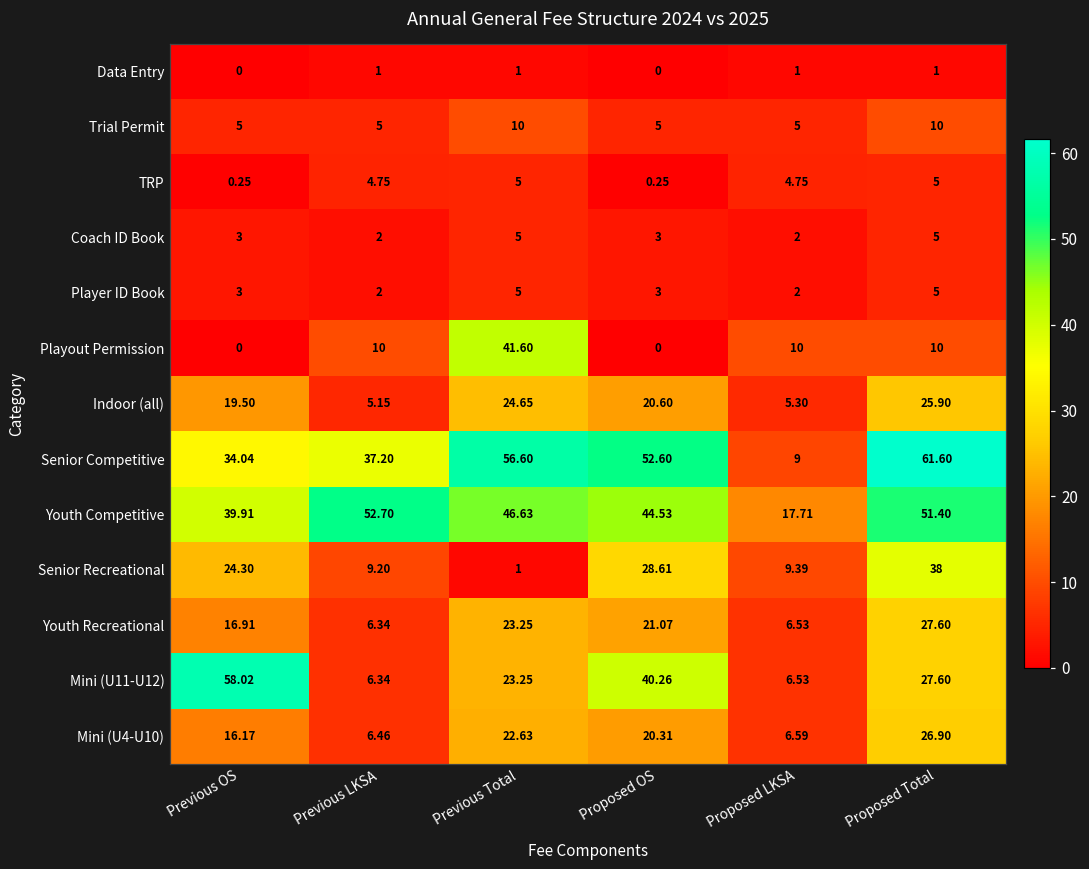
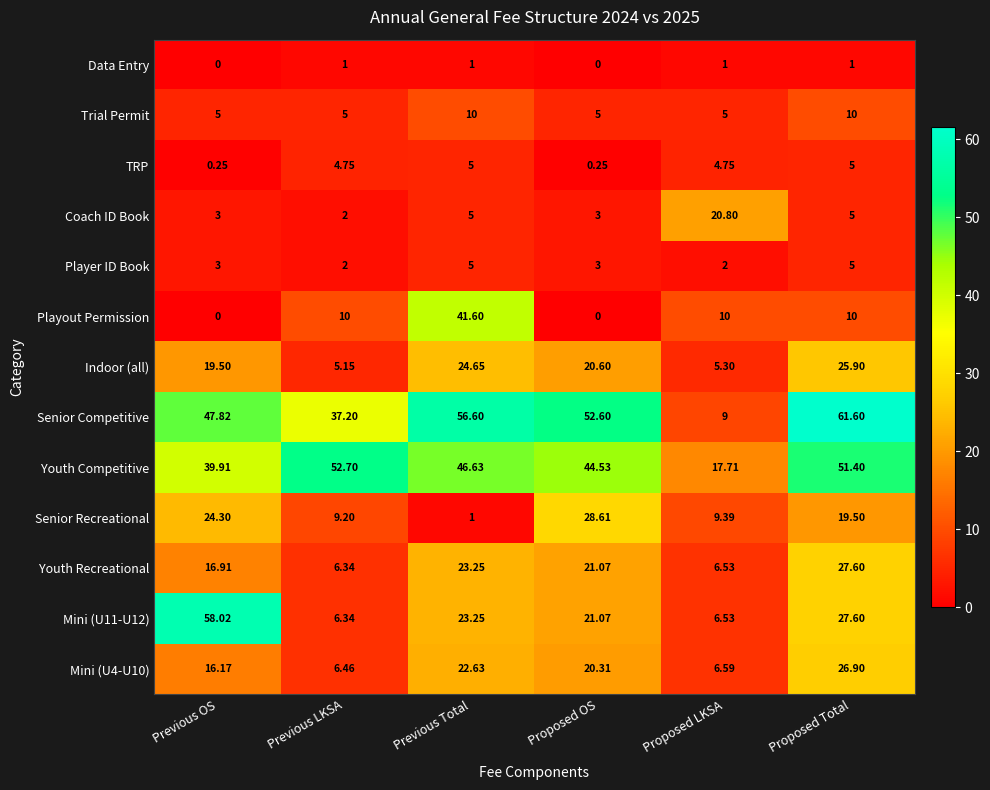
Coach ID Book, Proposed LKSA: 2 -> 20.80
Senior Competitive, Previous OS: 34.04 -> 47.82
Senior Recreational, Proposed Total: 38 -> 19.50
Mini (U11-U12), Proposed OS: 40.26 -> 21.07
